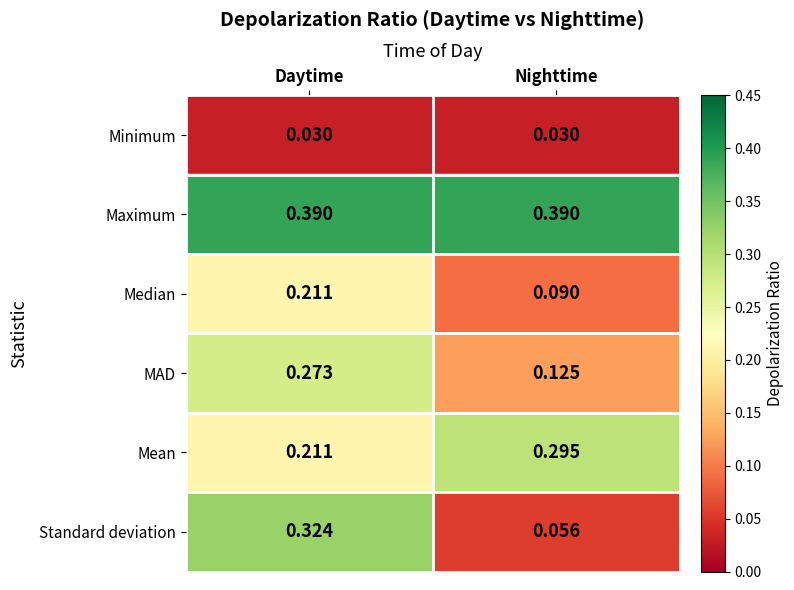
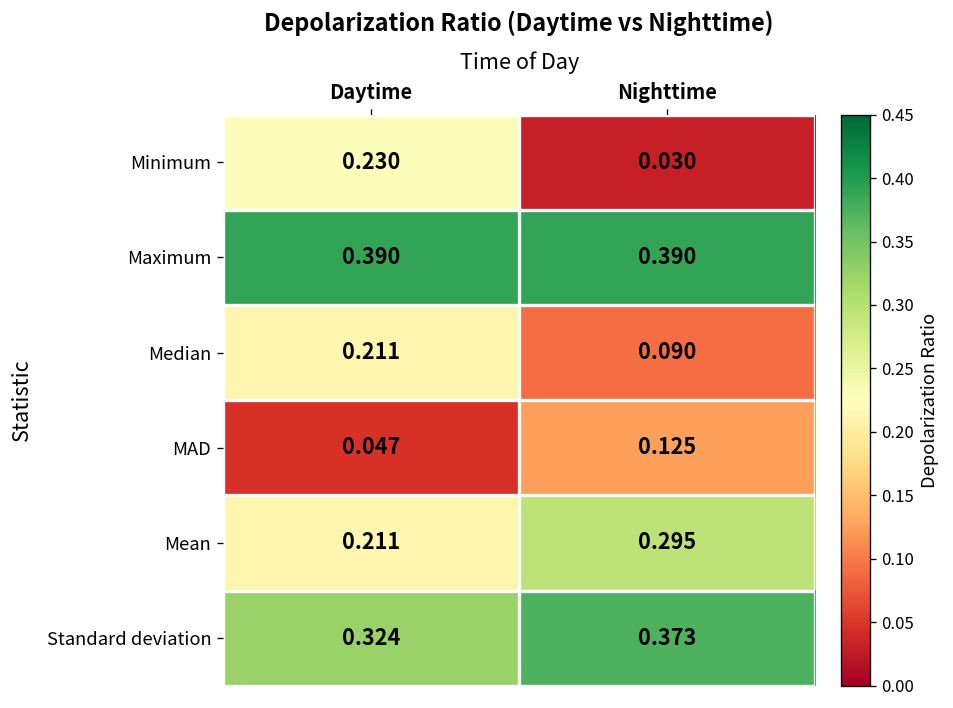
Minimum, Daytime: 0.030 -> 0.230
MAD, Daytime: 0.273 -> 0.047
Standard deviation, Nighttime: 0.056 -> 0.373
